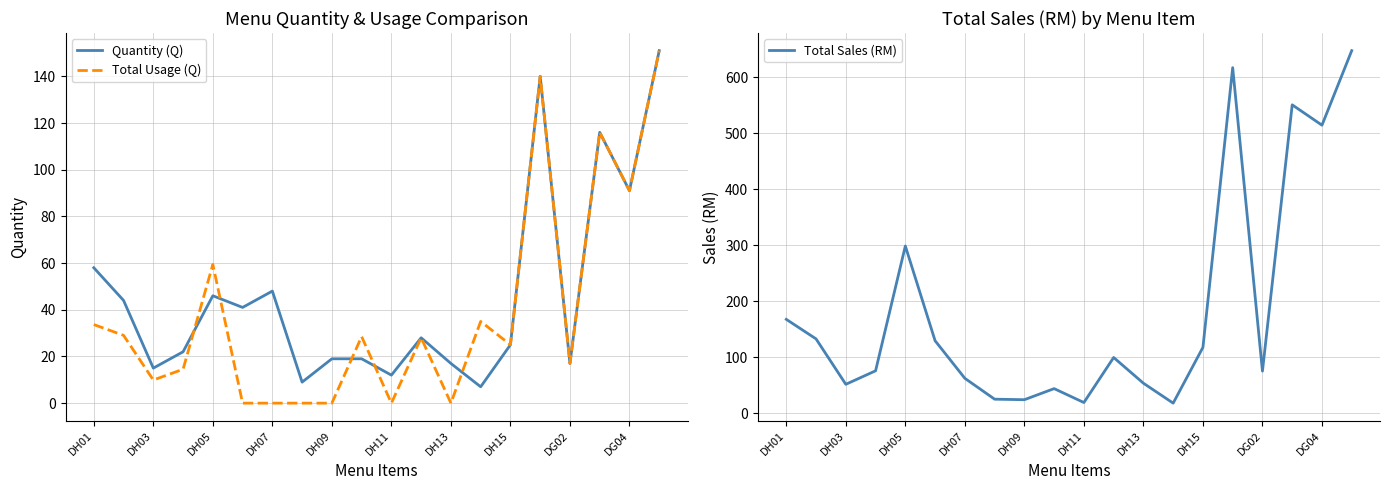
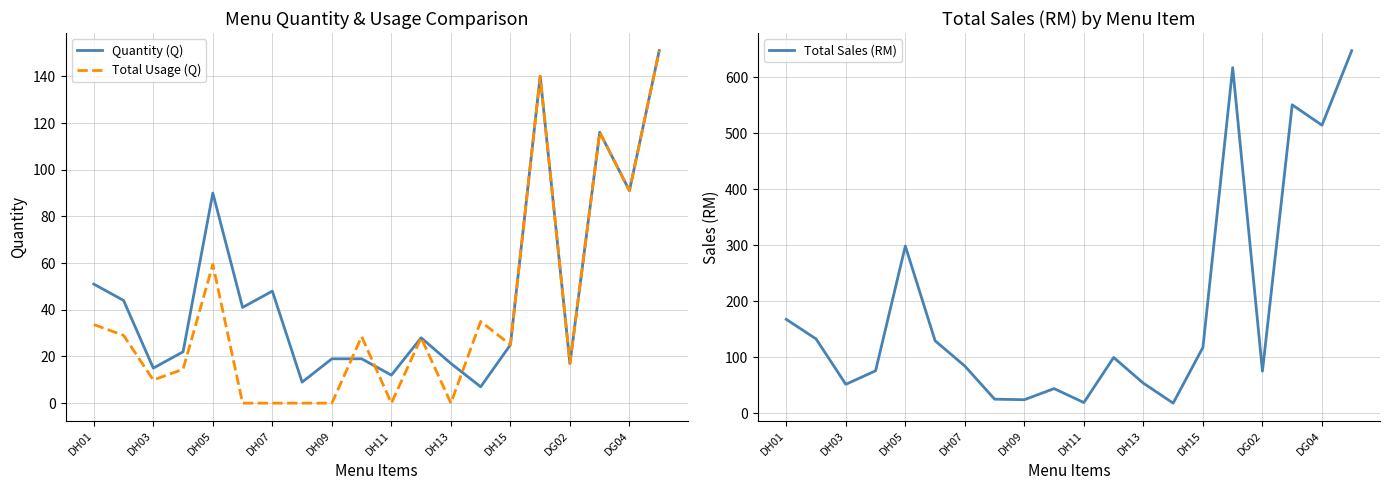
Menu Quantity & Usage Comparison, Quantity (Q), DH01: 58 -> 51
Menu Quantity & Usage Comparison, Quantity (Q), DH05: 46 -> 90
Total Sales (RM) by Menu Item, DH07: 60 -> 80
